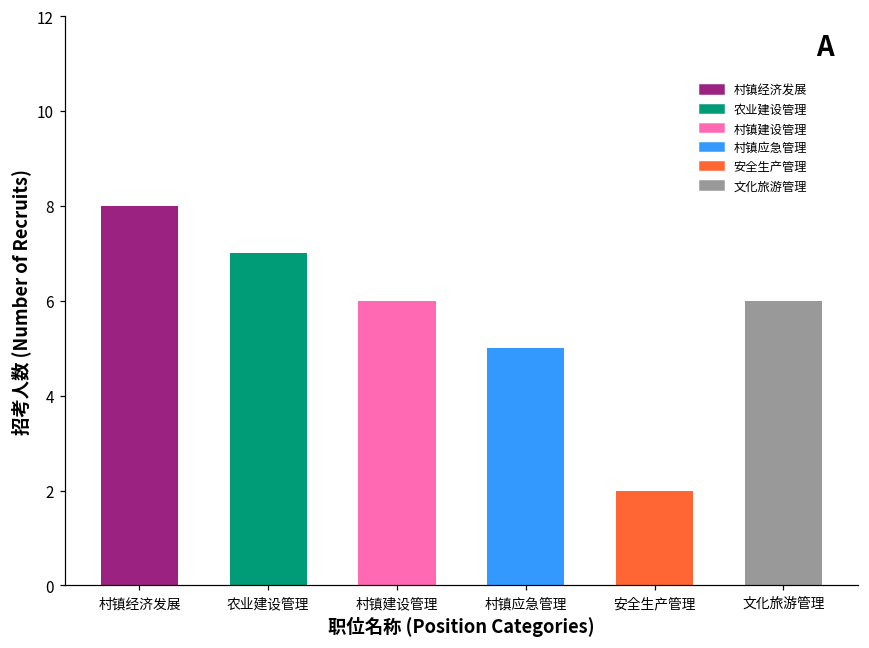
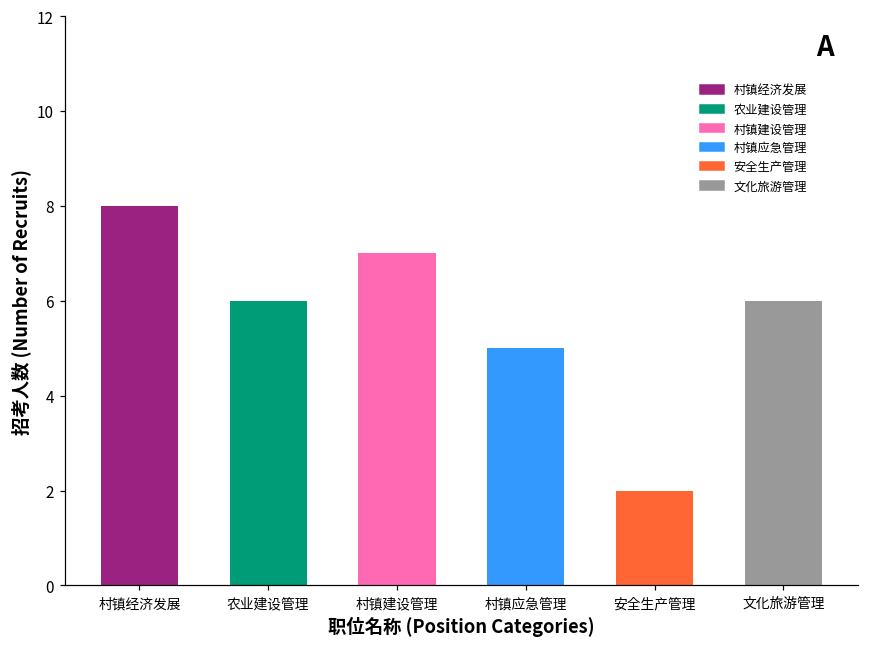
农业建设管理: 7 -> 6
村镇建设管理: 6 -> 7
